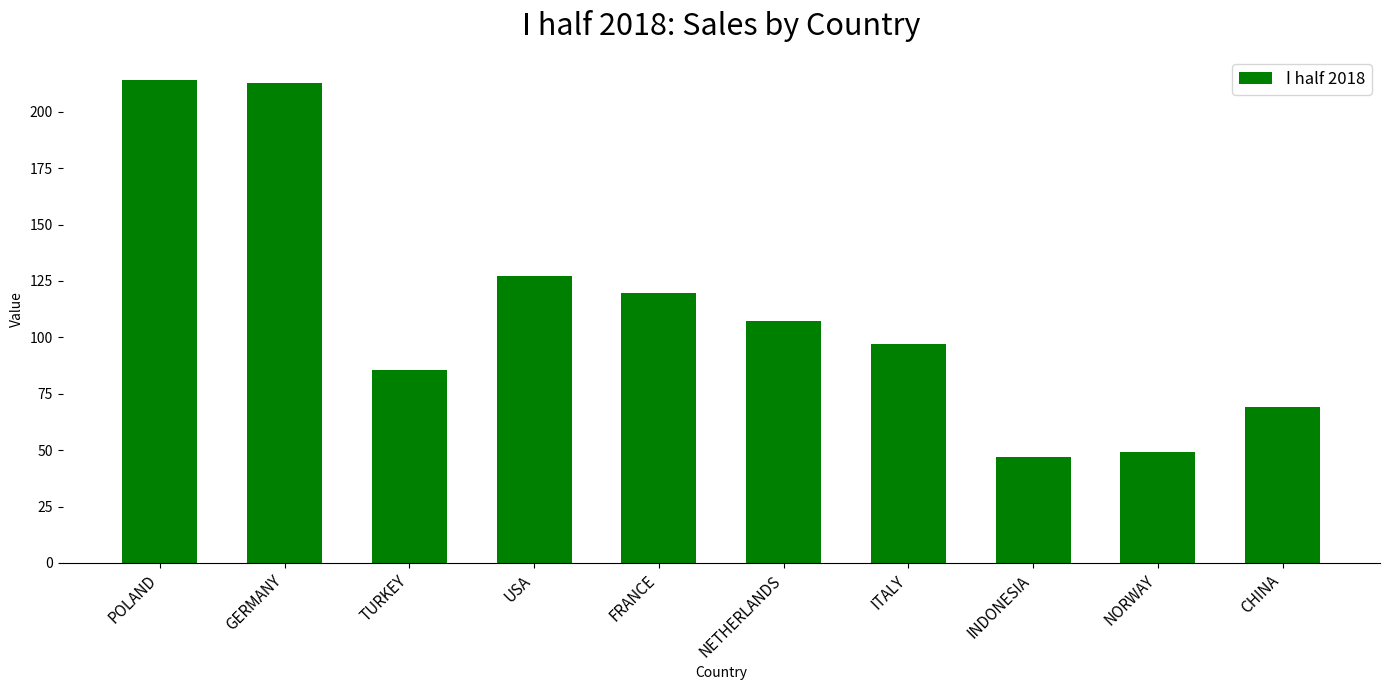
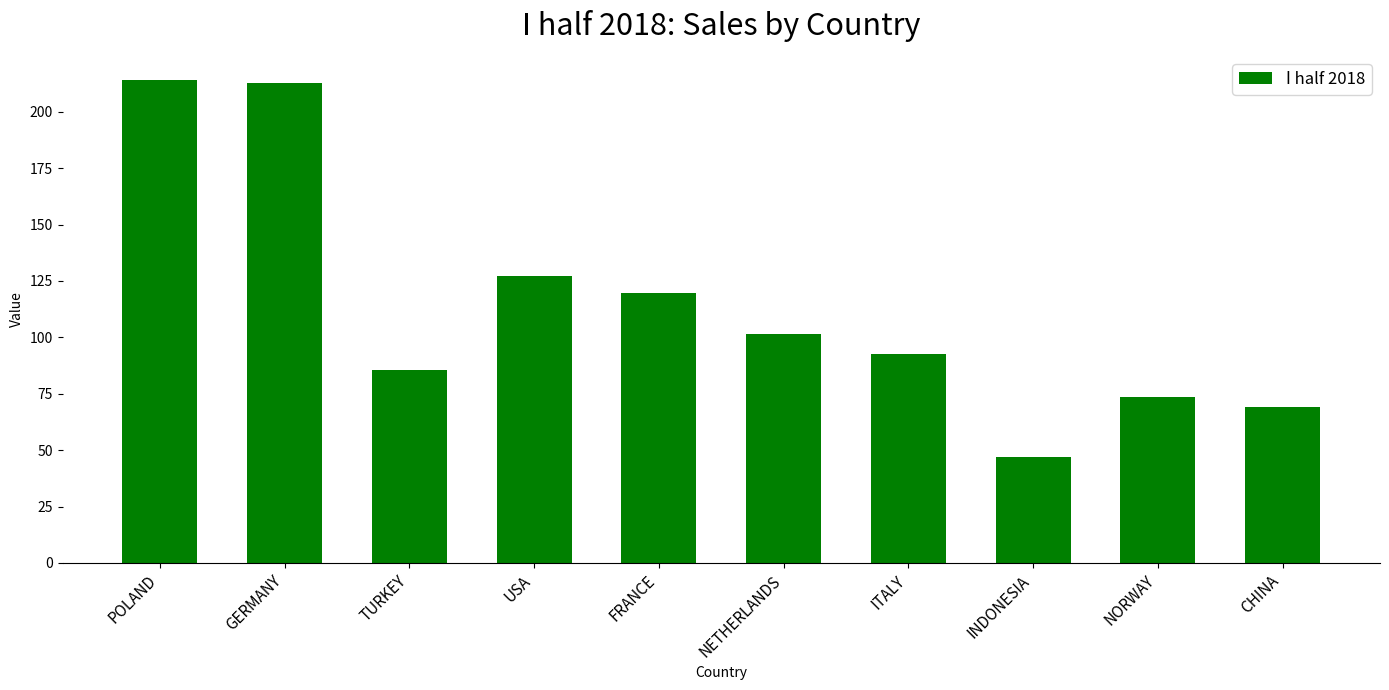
NETHERLANDS: 107 -> 101
ITALY: 97 -> 93
NORWAY: 49 -> 73
